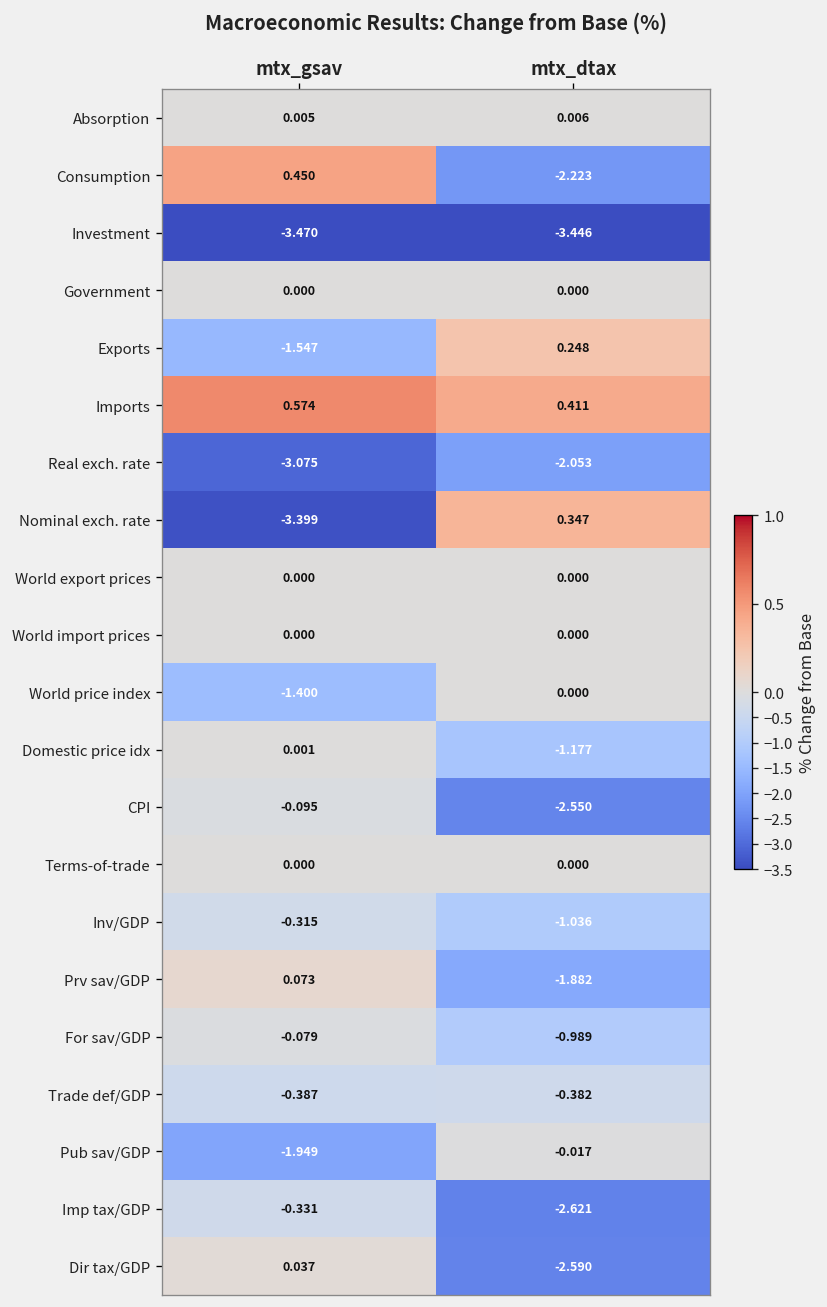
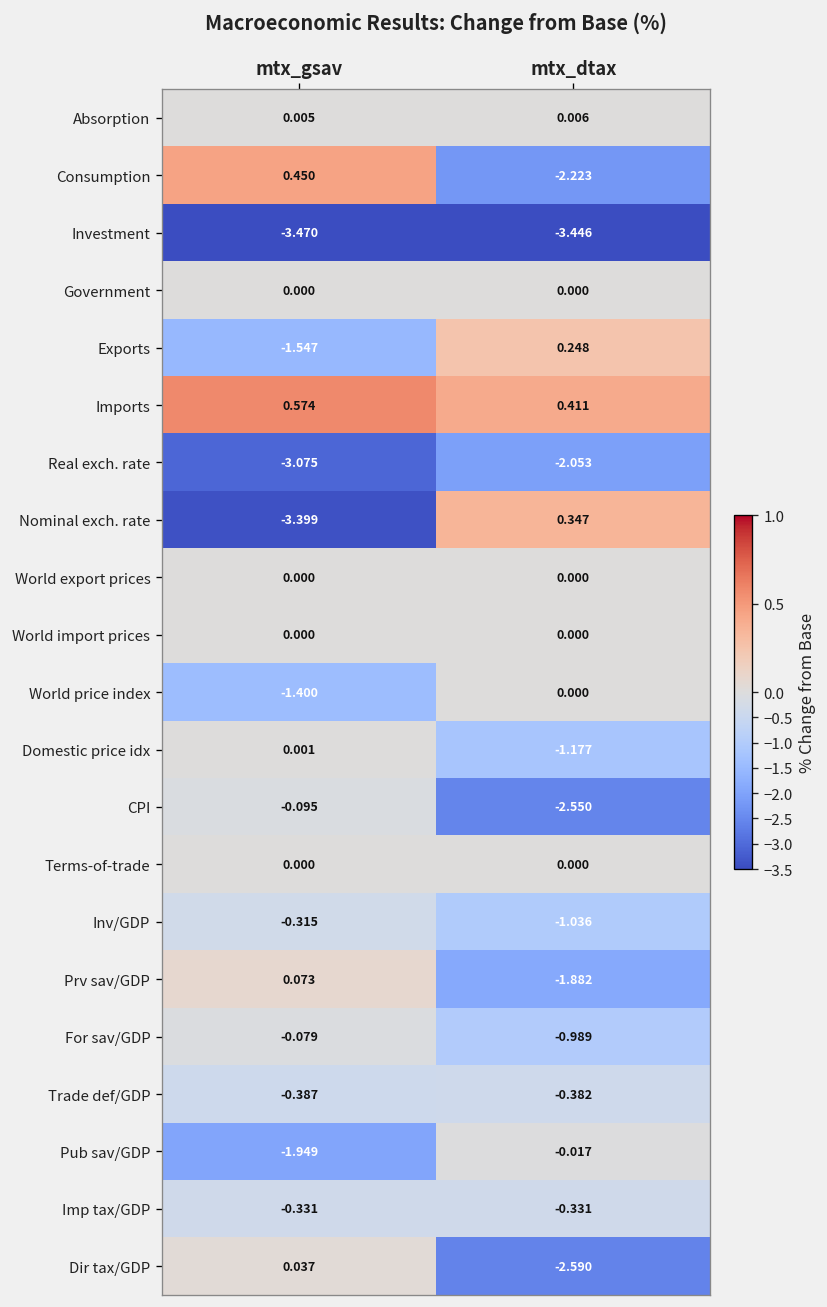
Imp tax/GDP, mtx_dtax: -2.621 -> -0.331
